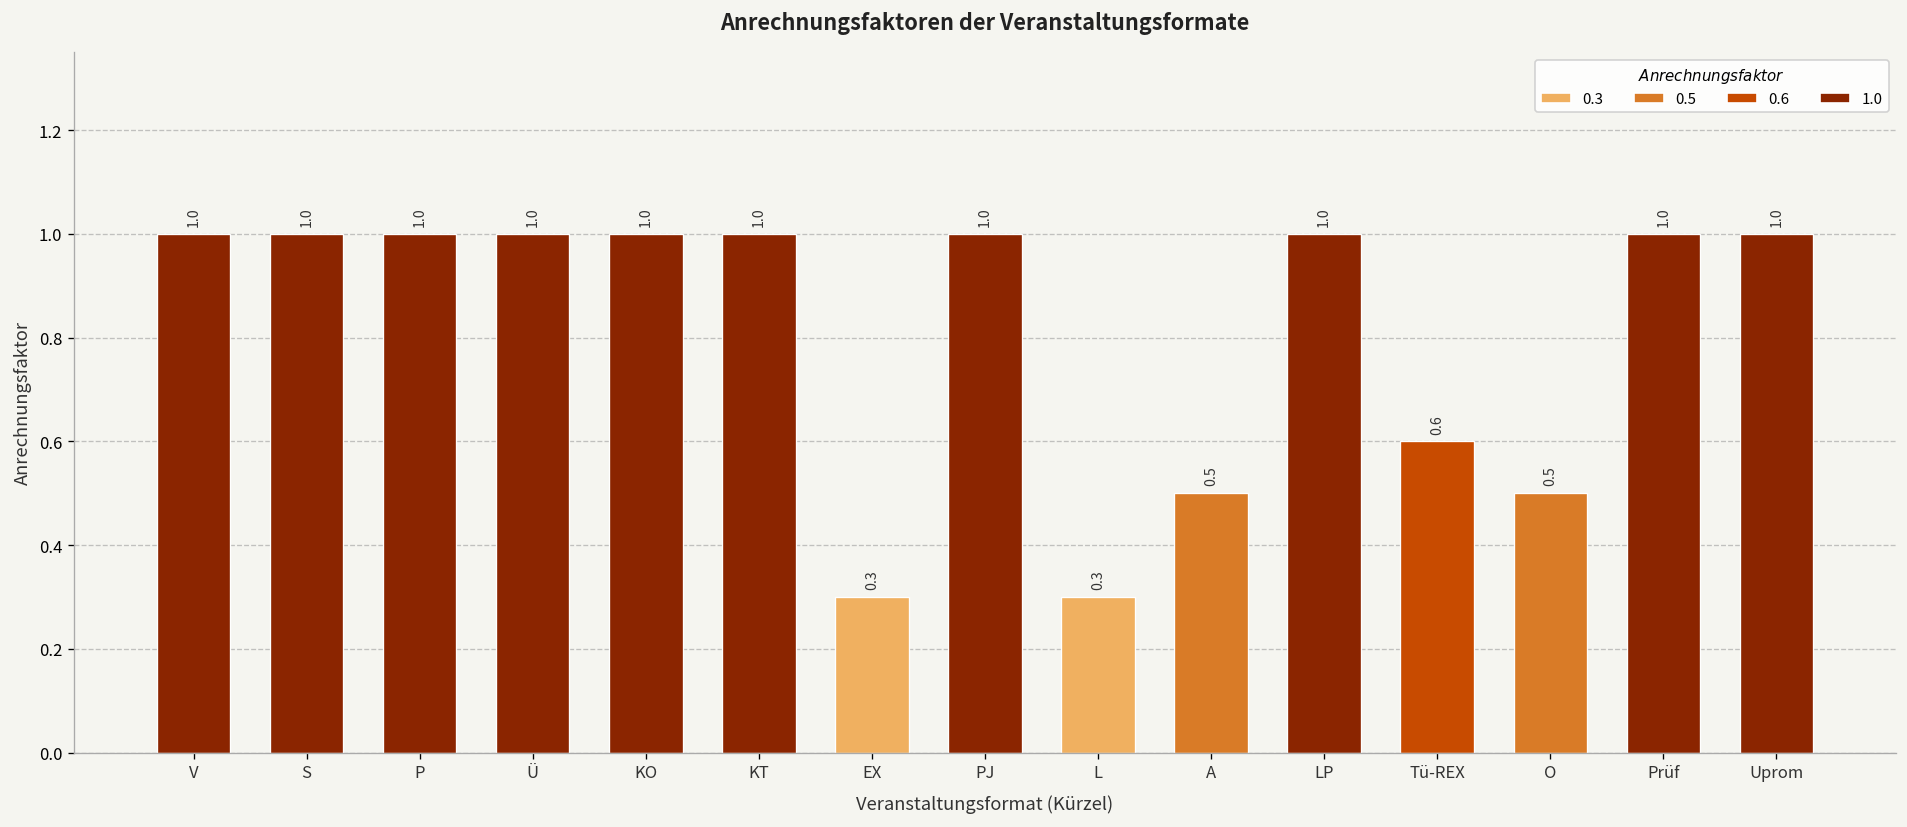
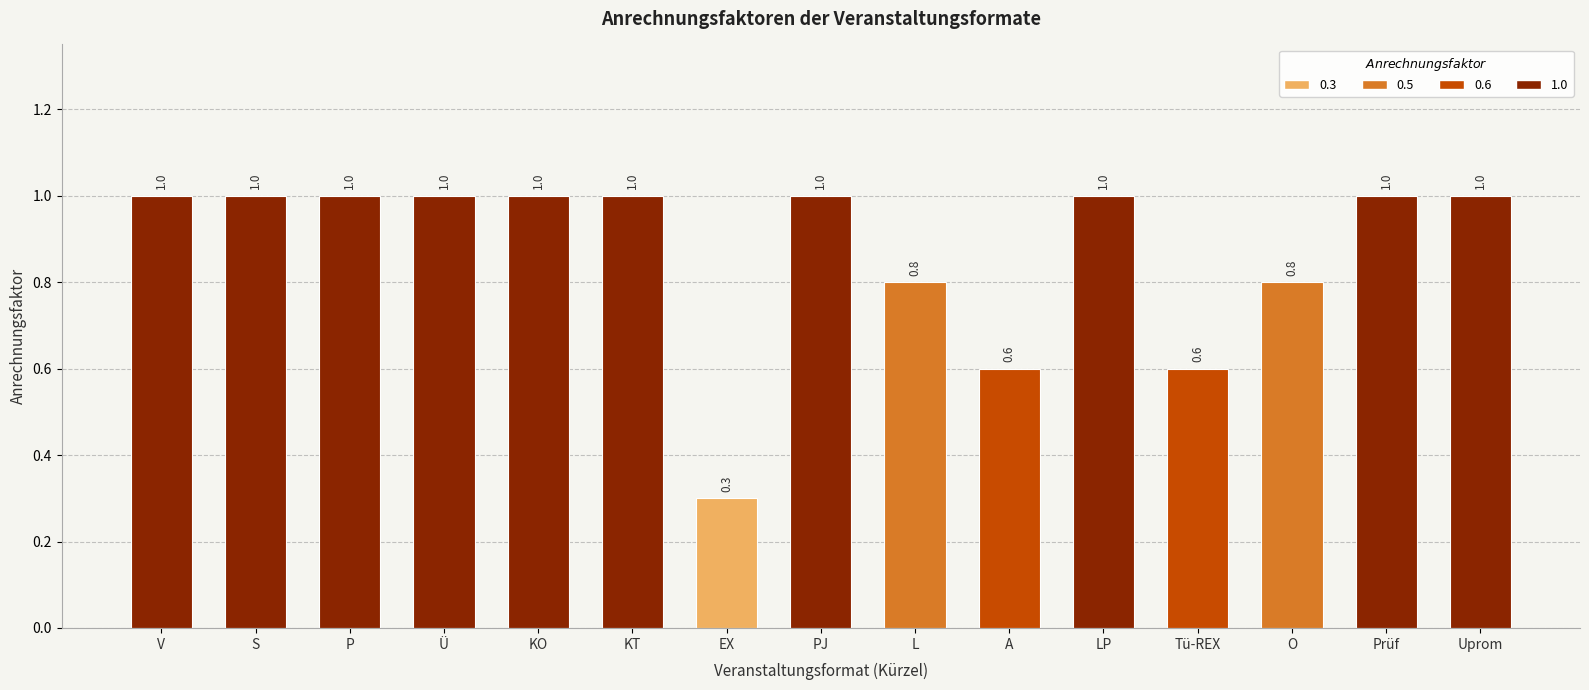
L: 0.3 -> 0.8
A: 0.5 -> 0.6
O: 0.5 -> 0.8
